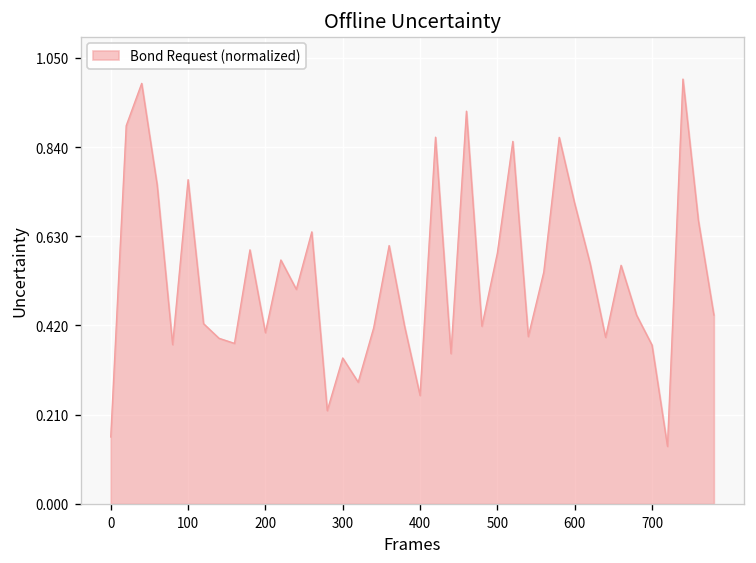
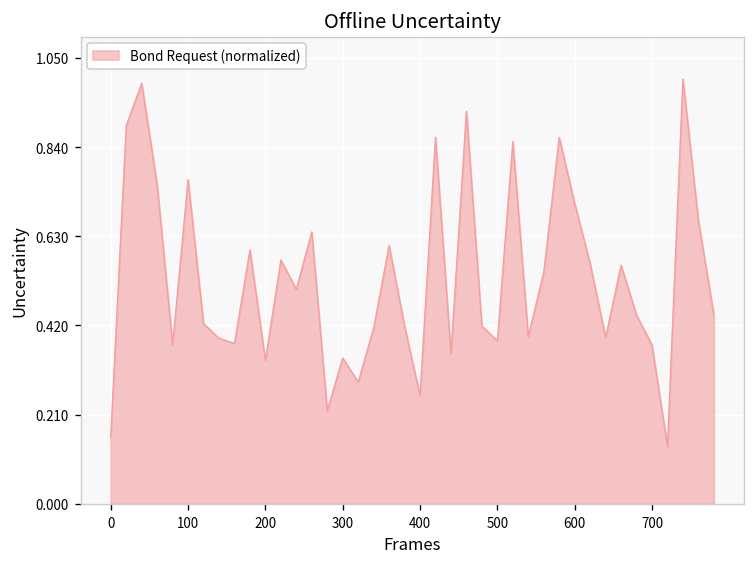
200: 0.40 -> 0.34
500: 0.59 -> 0.38
